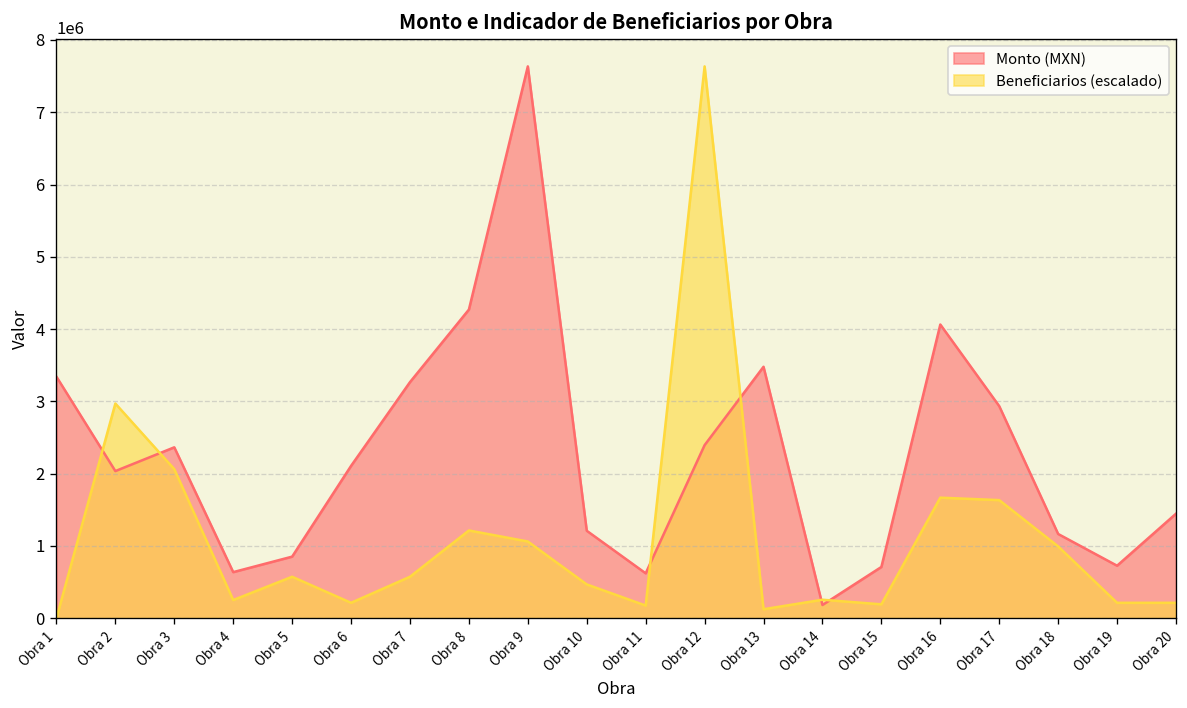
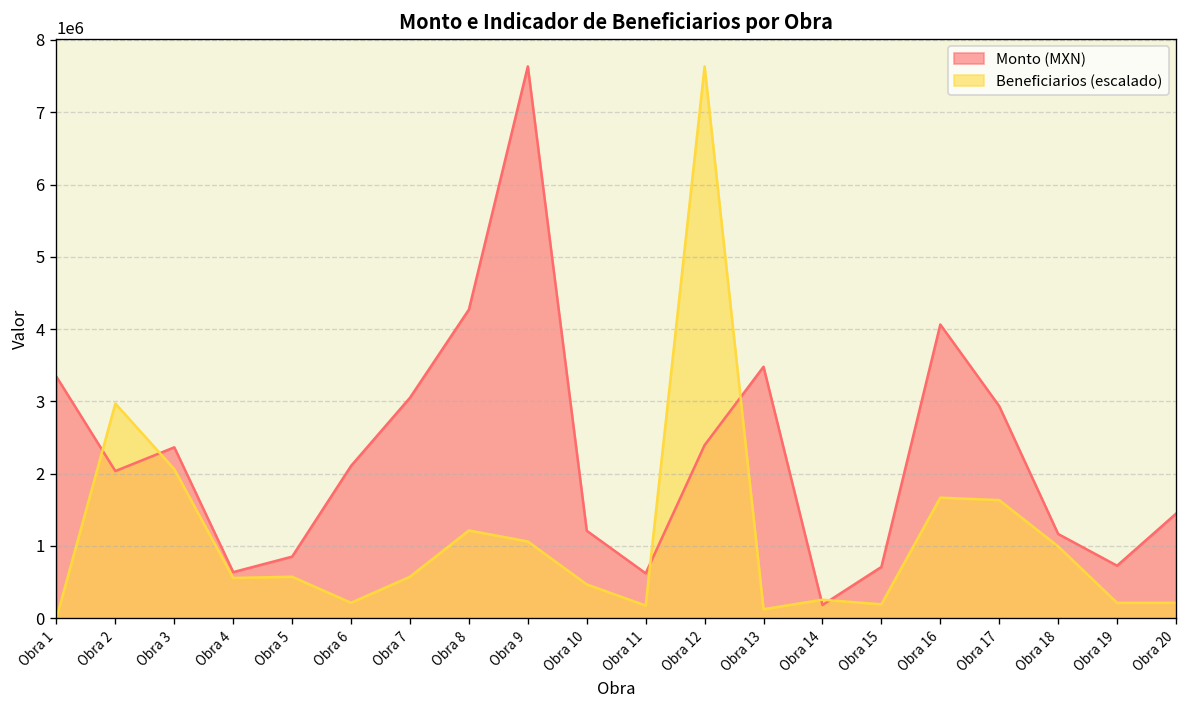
Beneficiarios (escalado), Obra 4: 300000 -> 600000
Monto (MXN), Obra 7: 3300000 -> 3000000
